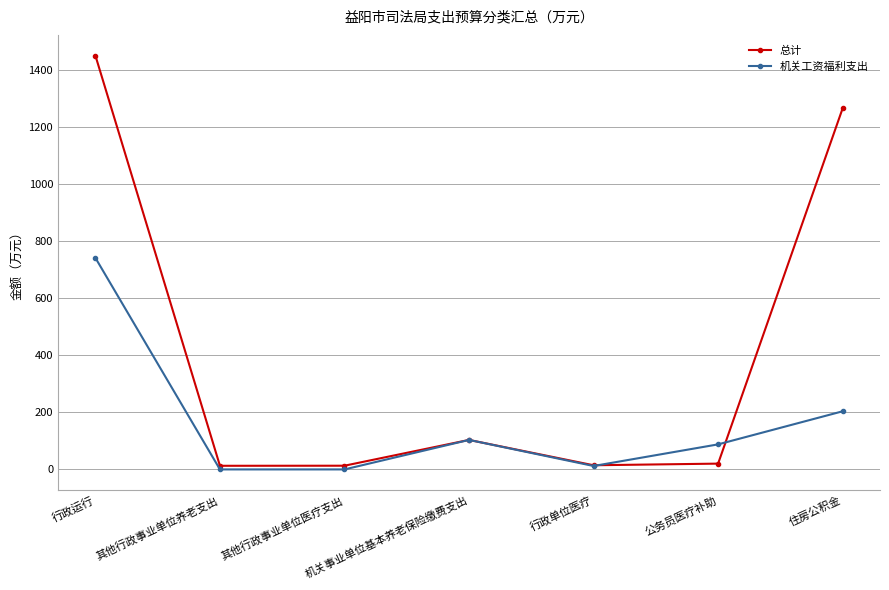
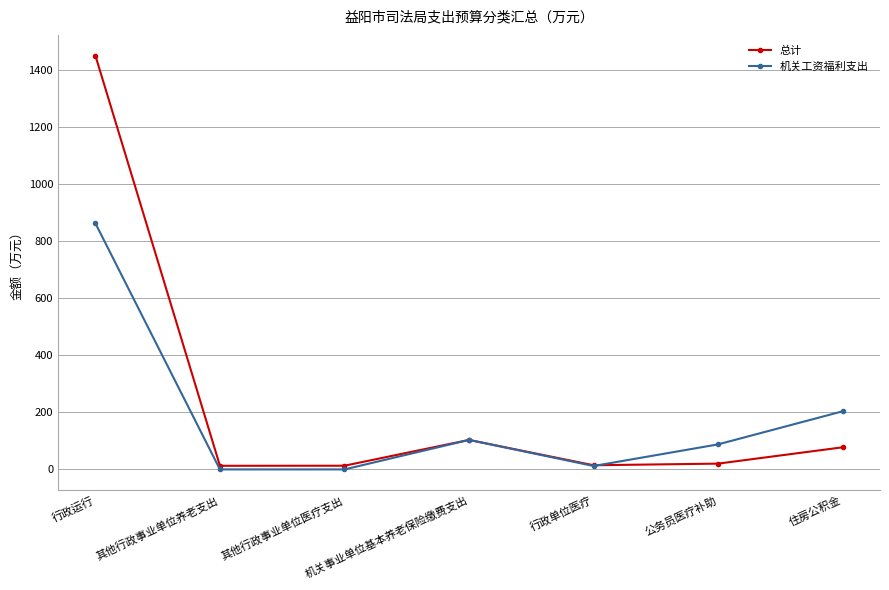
机关工资福利支出, 行政运行: 740 -> 860
总计, 住房公积金: 1260 -> 80
